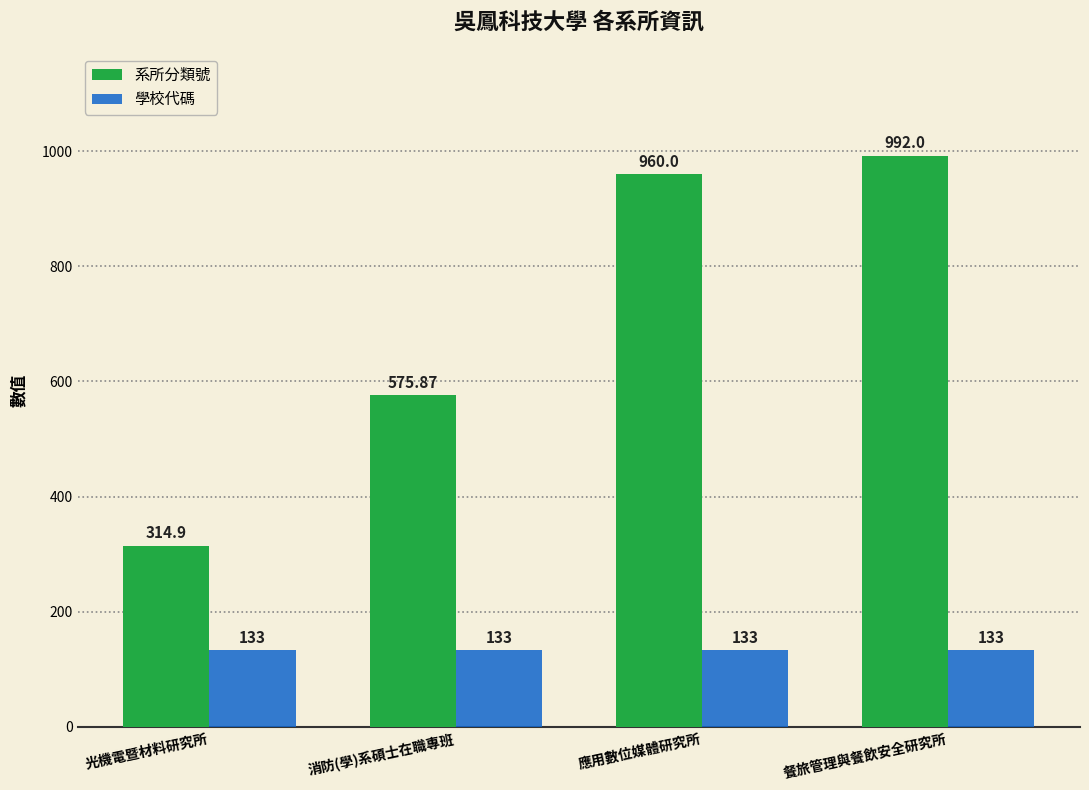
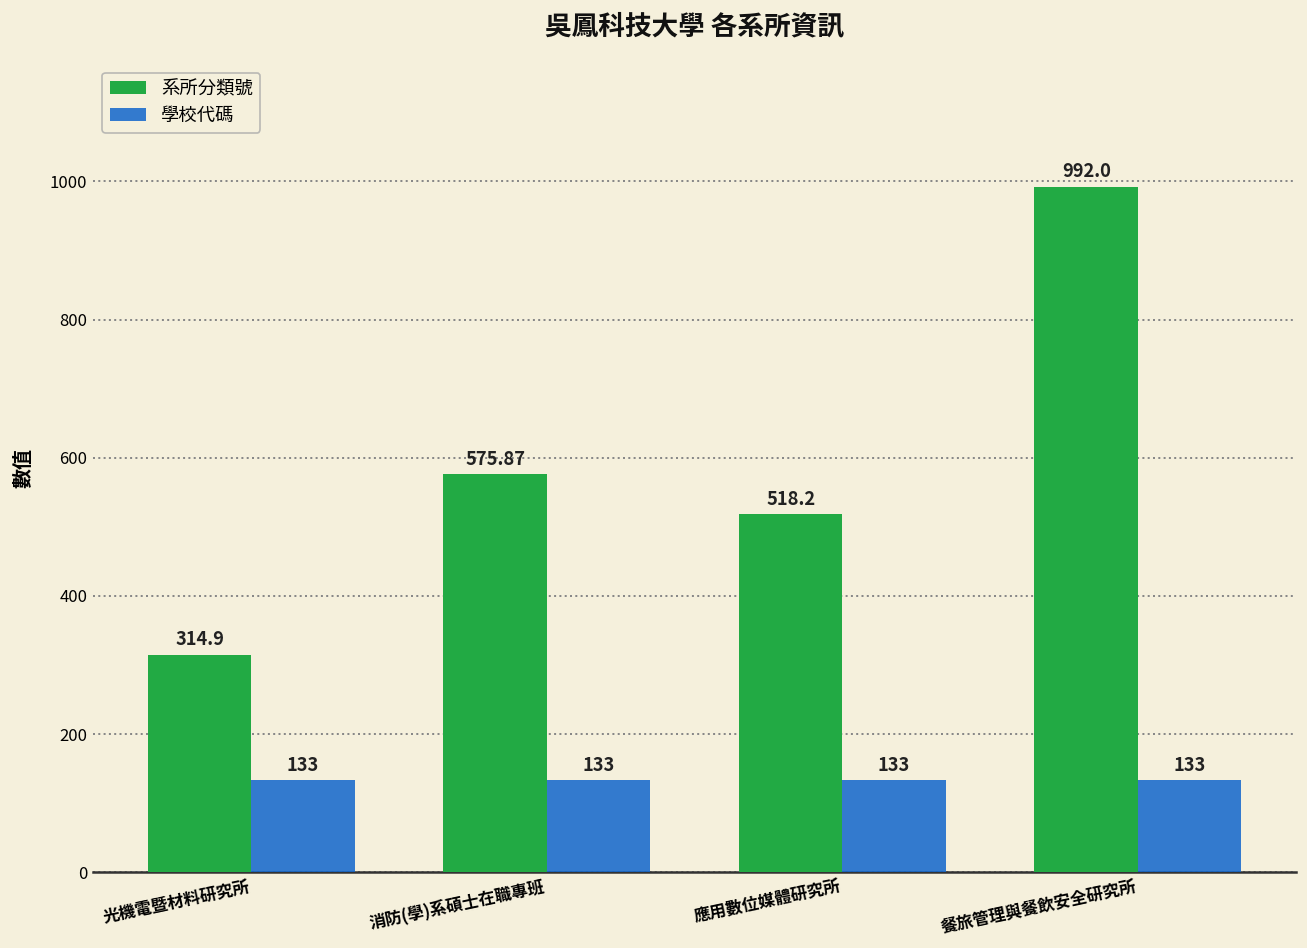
系所分類號, 應用數位媒體研究所: 960.0 -> 518.2
